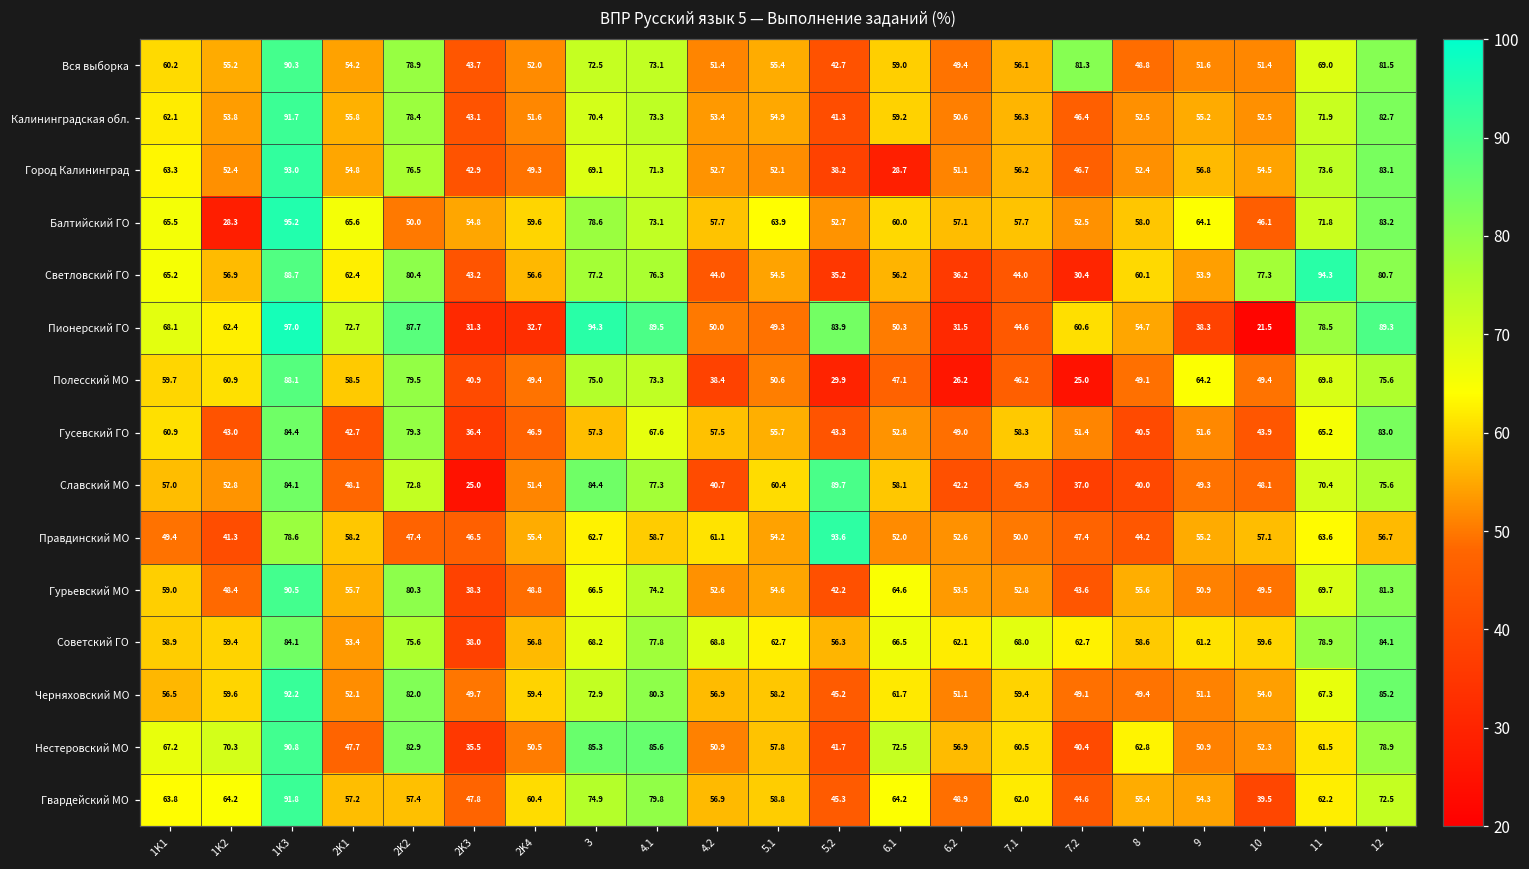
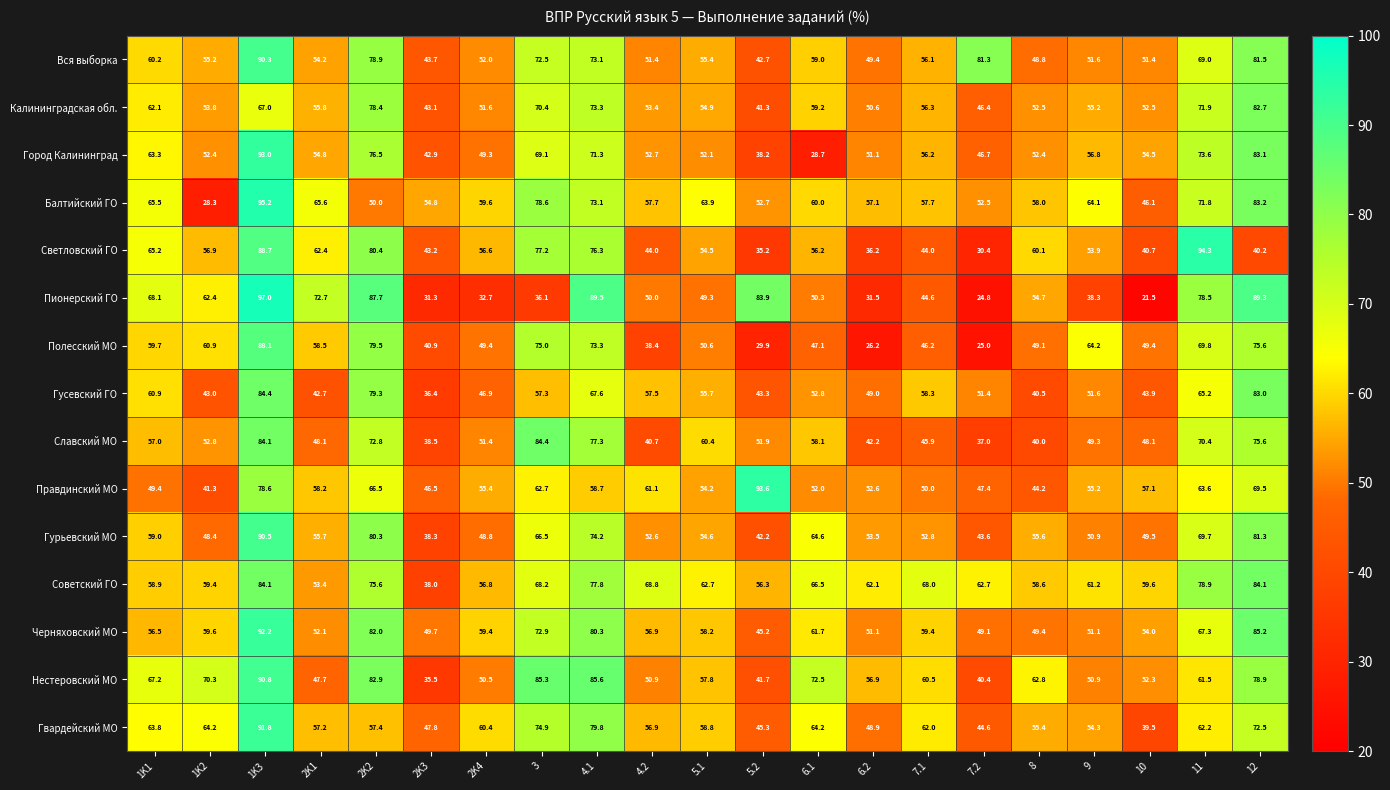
Калининградская обл., 1K3: 91.7 -> 67.0
Светловский ГО, 10: 77.3 -> 40.7
Светловский ГО, 12: 80.7 -> 40.2
Пионерский ГО, 3: 94.3 -> 36.1
Пионерский ГО, 7.2: 60.6 -> 24.8
Славский МО, 2K3: 25.0 -> 38.5
Славский МО, 5.2: 89.7 -> 51.9
Правдинский МО, 2K2: 47.4 -> 66.5
Правдинский МО, 12: 56.7 -> 69.5
